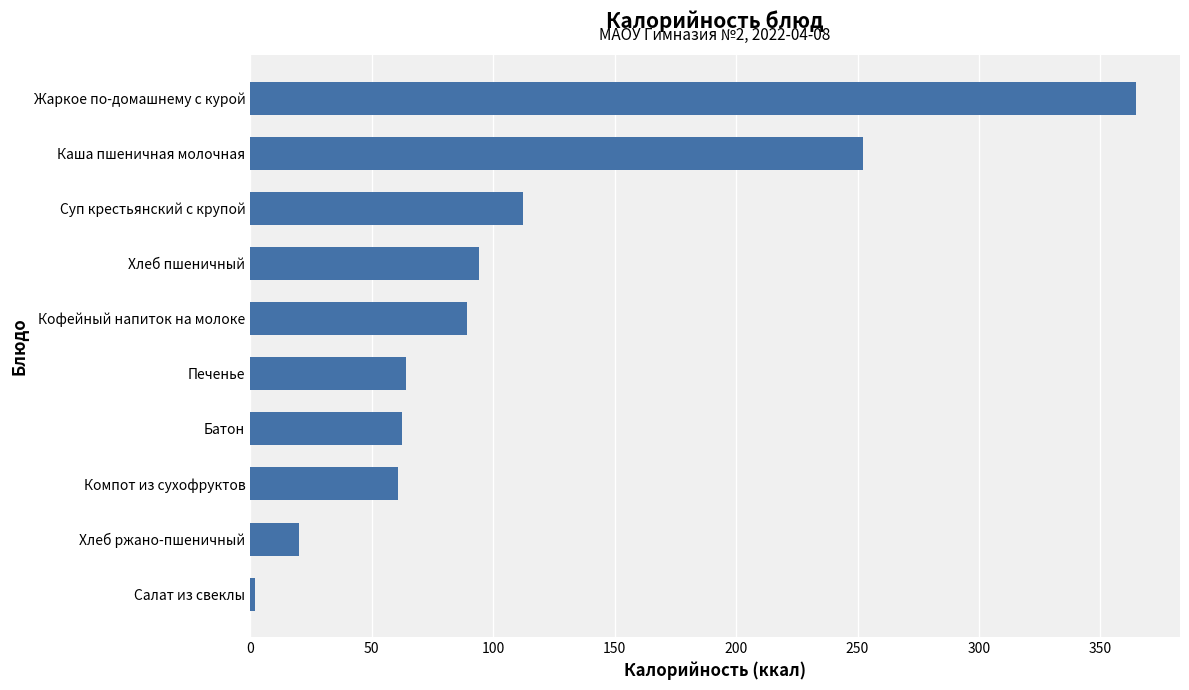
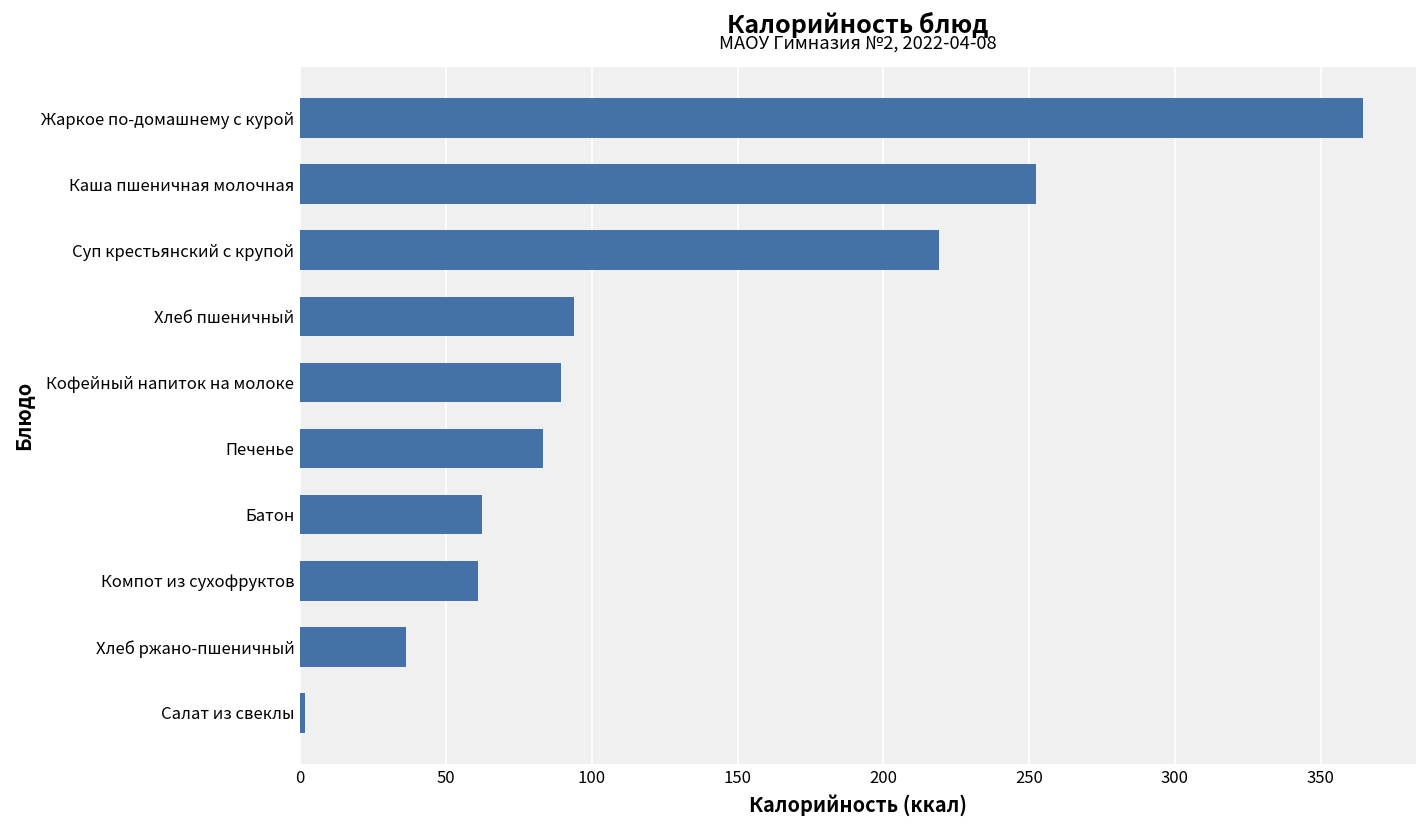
Суп крестьянский с крупой: 112 -> 219
Печенье: 64 -> 83
Хлеб ржано-пшеничный: 20 -> 36
